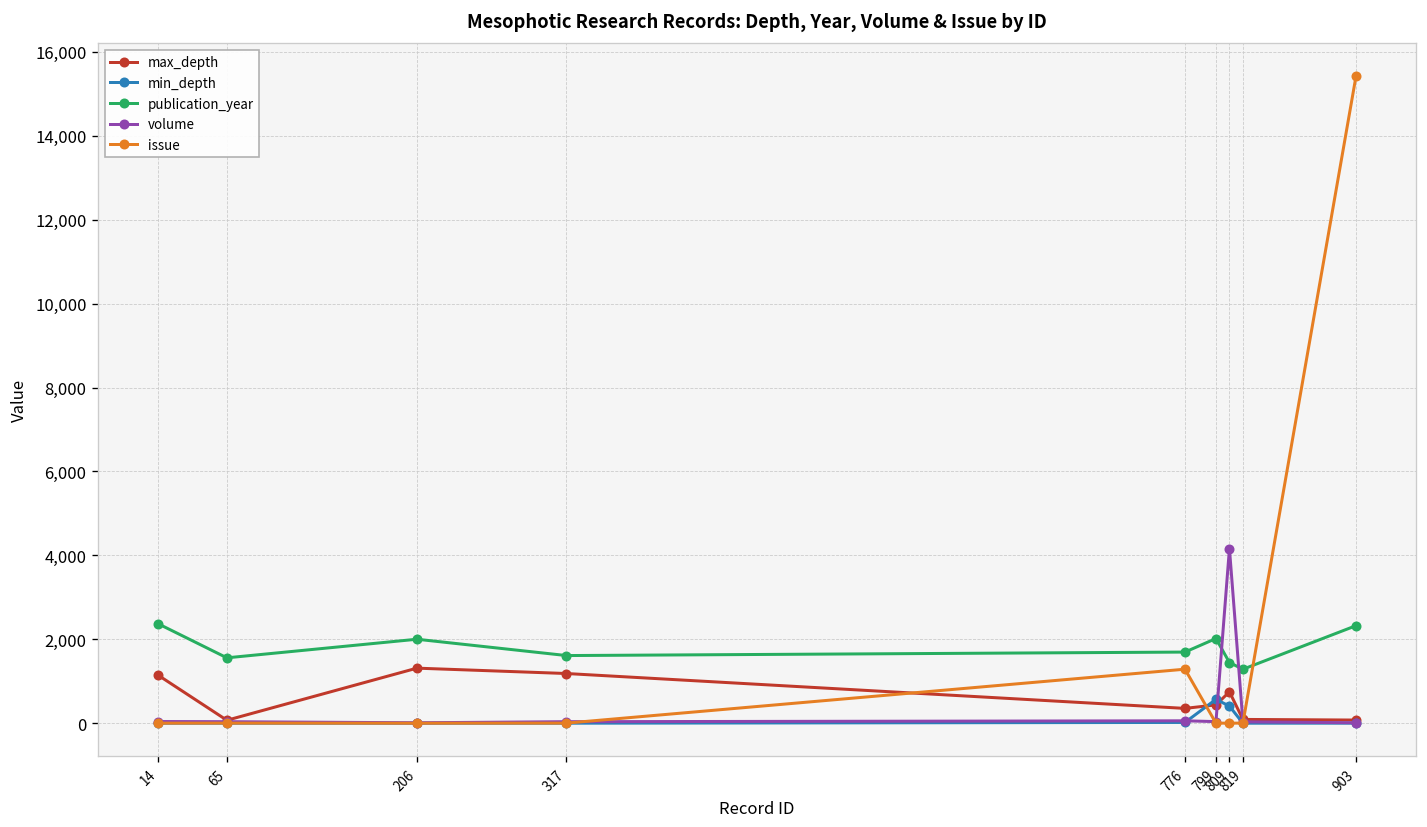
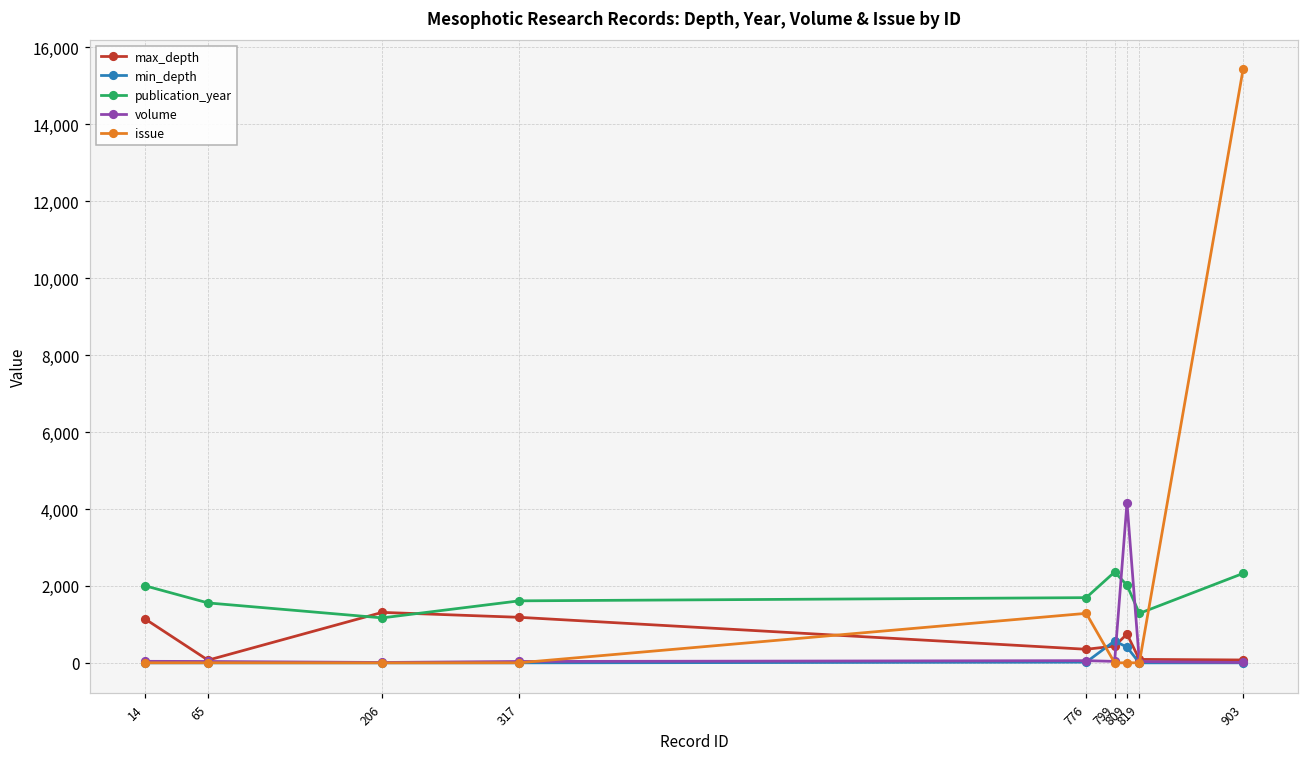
publication_year, 14: 2,400 -> 2,000
publication_year, 206: 2,000 -> 1,200
publication_year, 799: 2,000 -> 2,400
publication_year, 809: 1,400 -> 2,000
